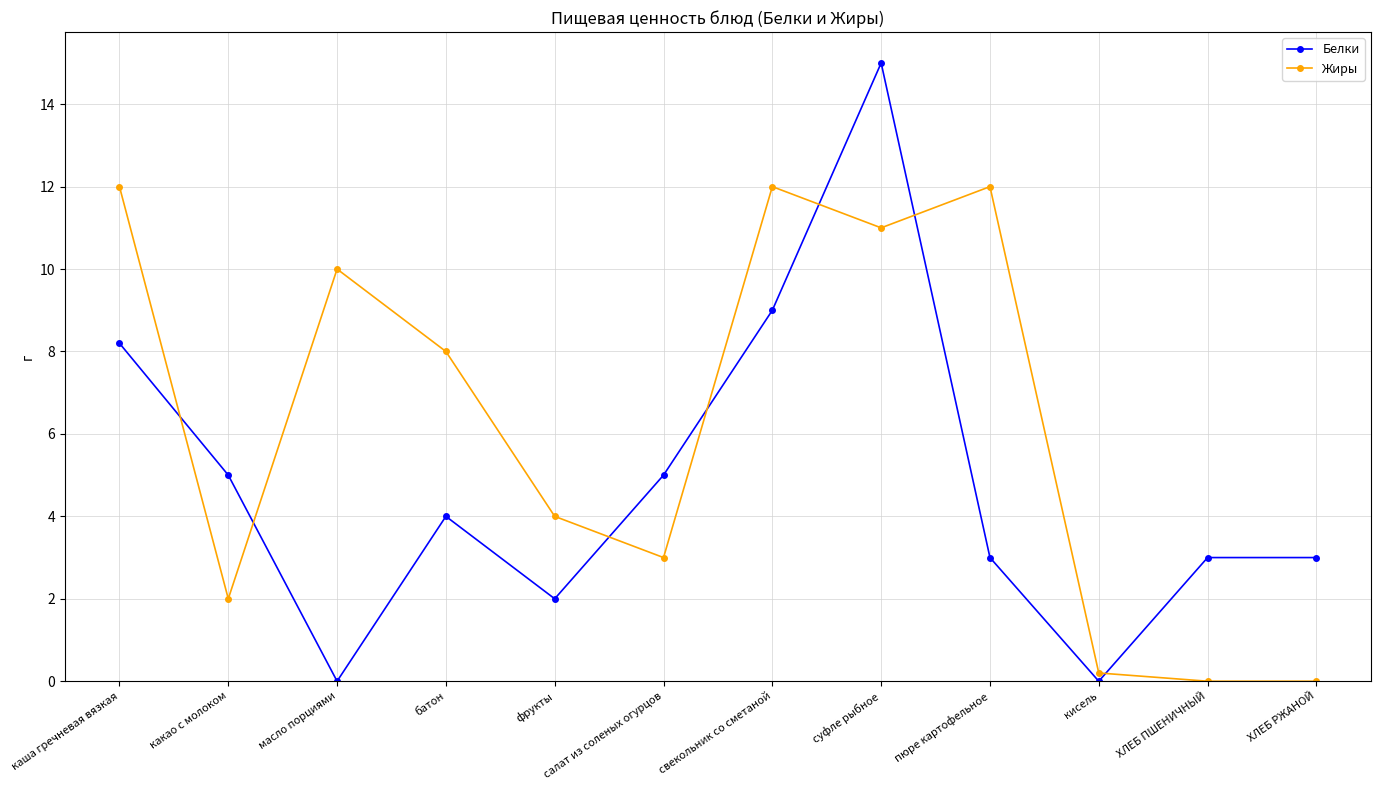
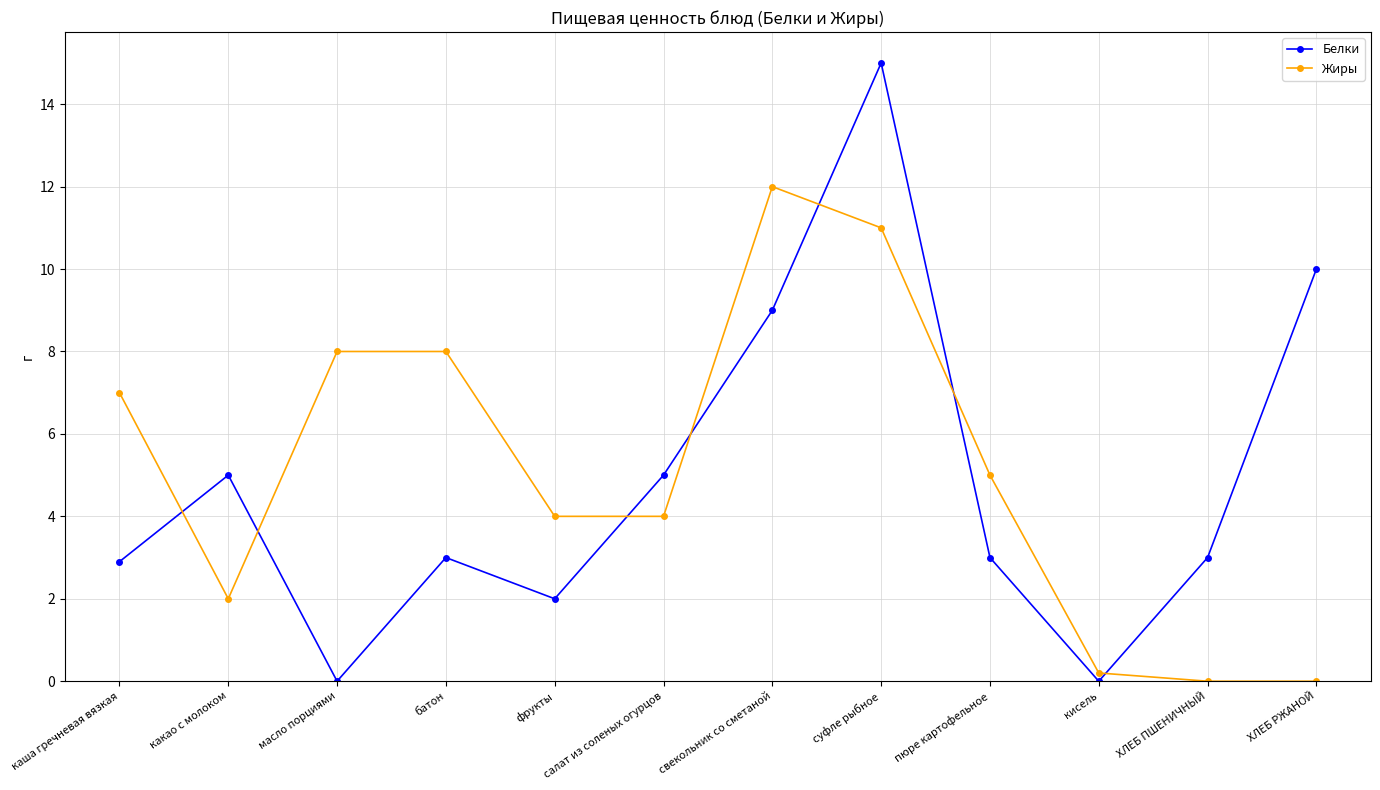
Белки, каша гречневая вязкая: 8.2 -> 2.9
Жиры, каша гречневая вязкая: 12 -> 7
Жиры, масло порциями: 10 -> 8
Белки, батон: 4 -> 3
Жиры, салат из соленых огурцов: 3 -> 4
Жиры, пюре картофельное: 12 -> 5
Белки, ХЛЕБ РЖАНОЙ: 3 -> 10
